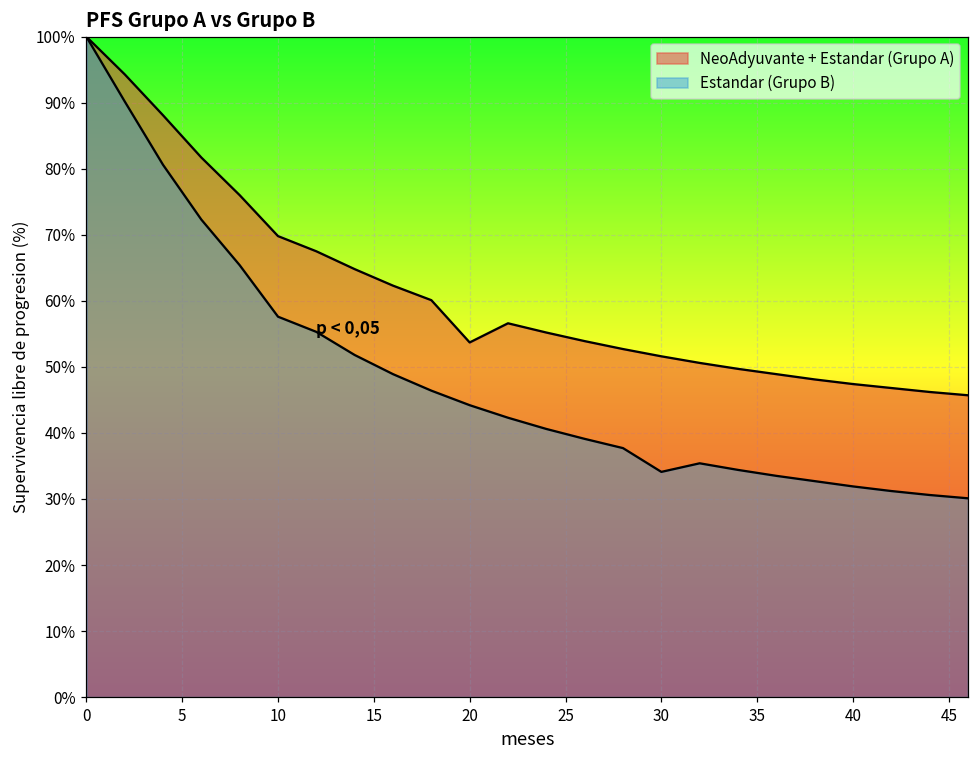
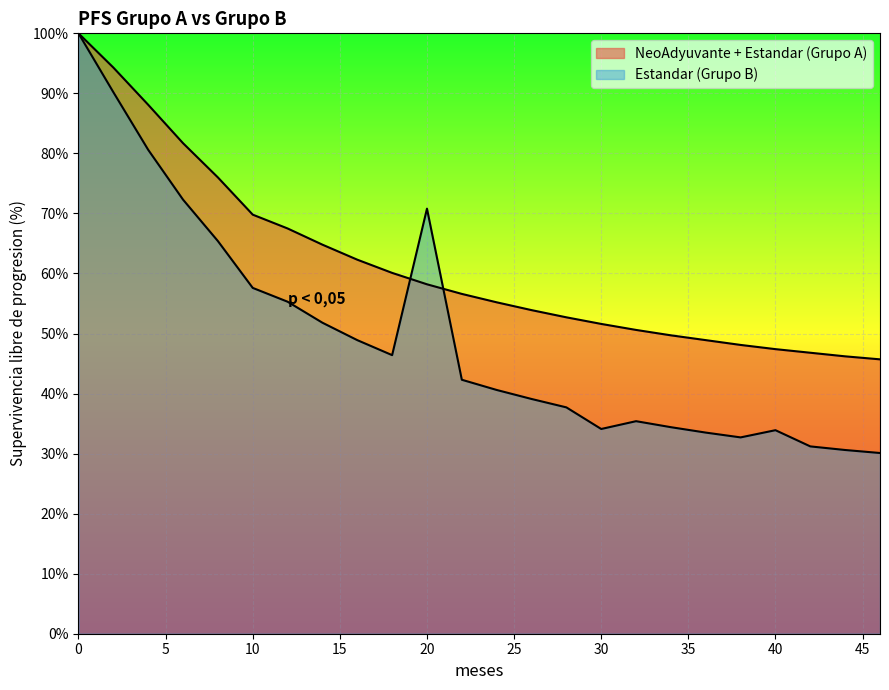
NeoAdyuvante + Estandar (Grupo A), 20: 54% -> 58%
Estandar (Grupo B), 20: 44% -> 71%
Estandar (Grupo B), 40: 32% -> 34%
